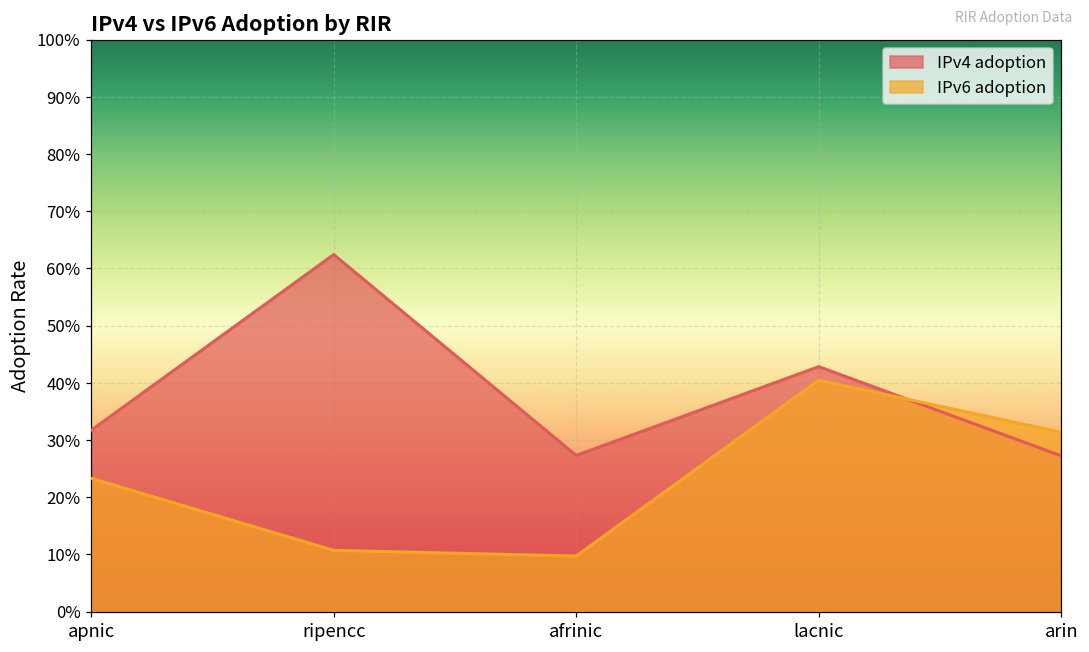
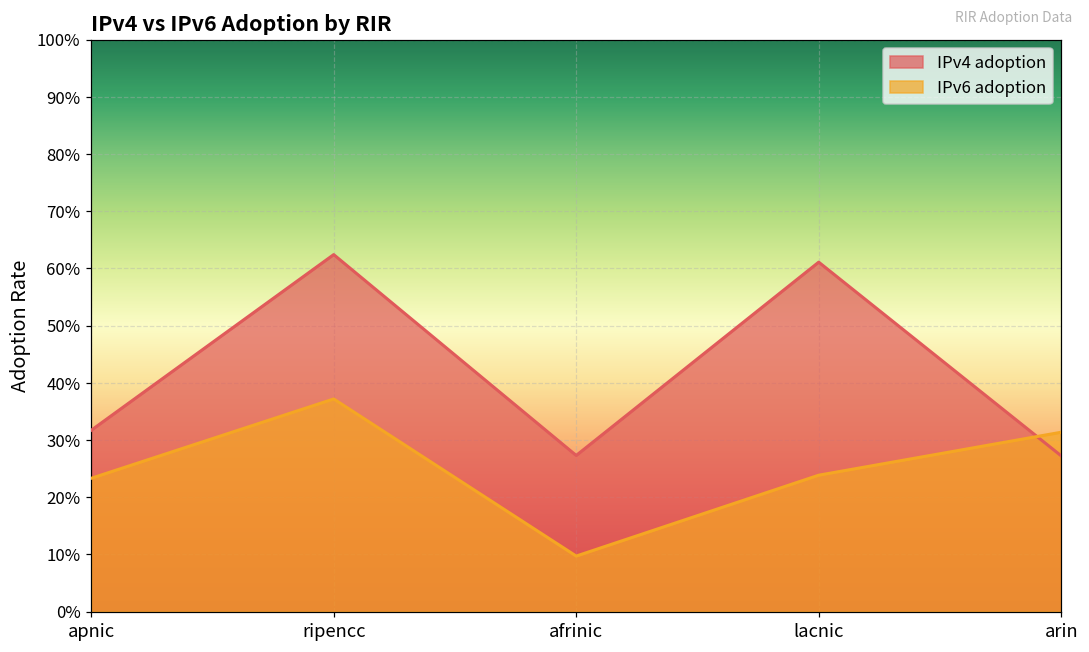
IPv6 adoption, ripencc: 11% -> 37%
IPv4 adoption, lacnic: 43% -> 61%
IPv6 adoption, lacnic: 40% -> 24%
